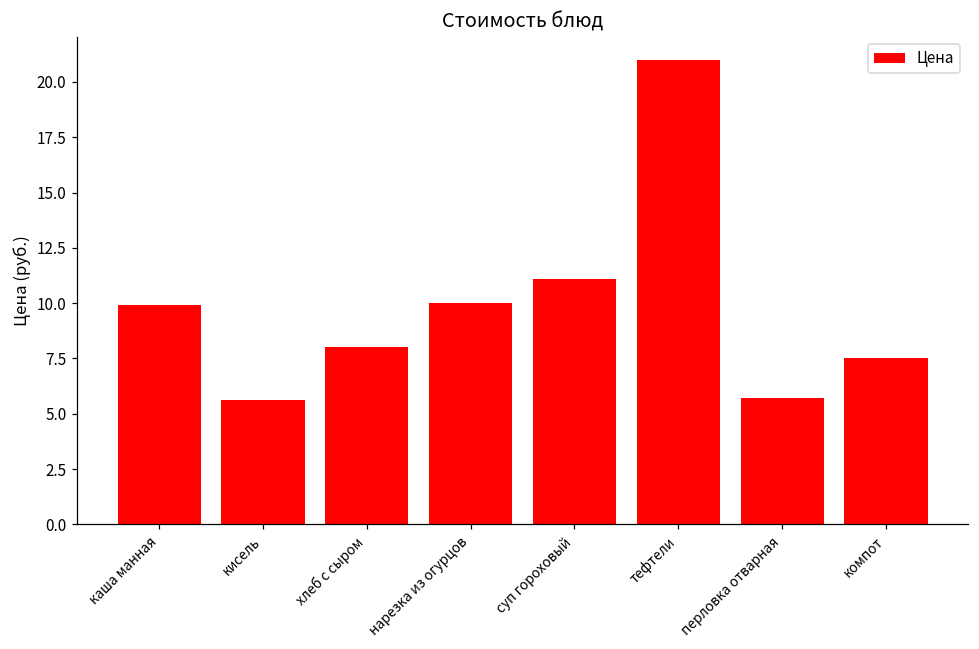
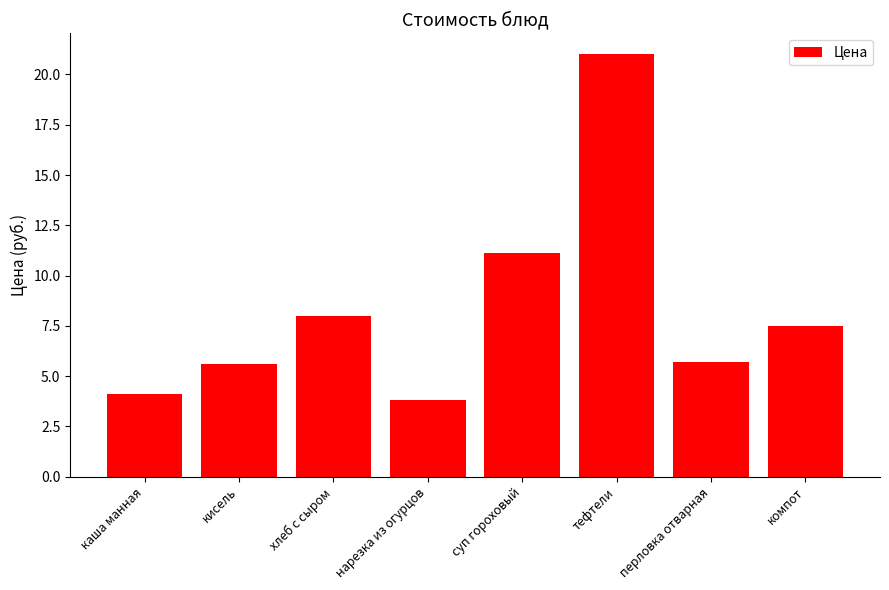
каша манная: 9.9 -> 4.1
нарезка из огурцов: 10.0 -> 3.8
